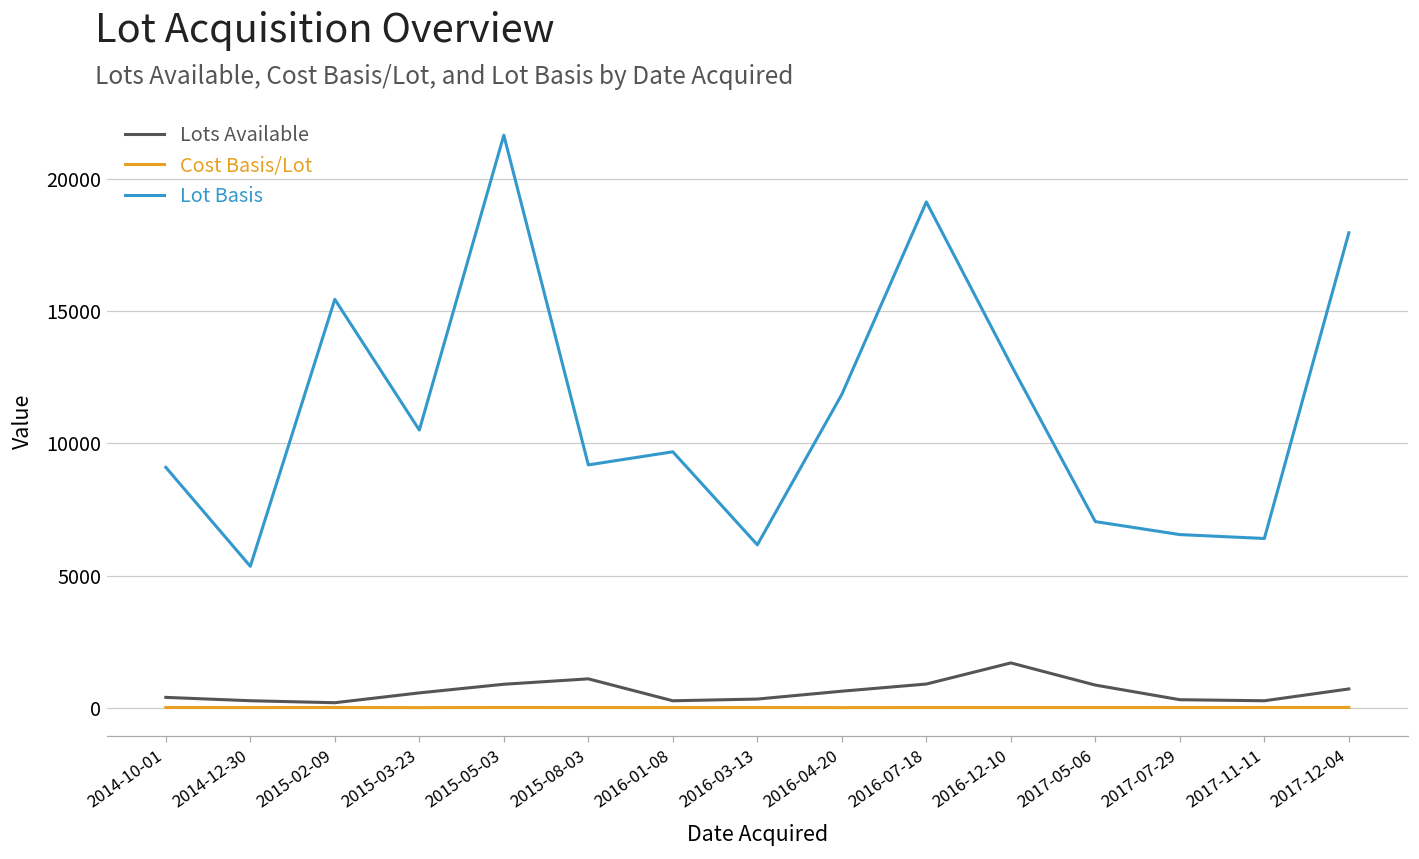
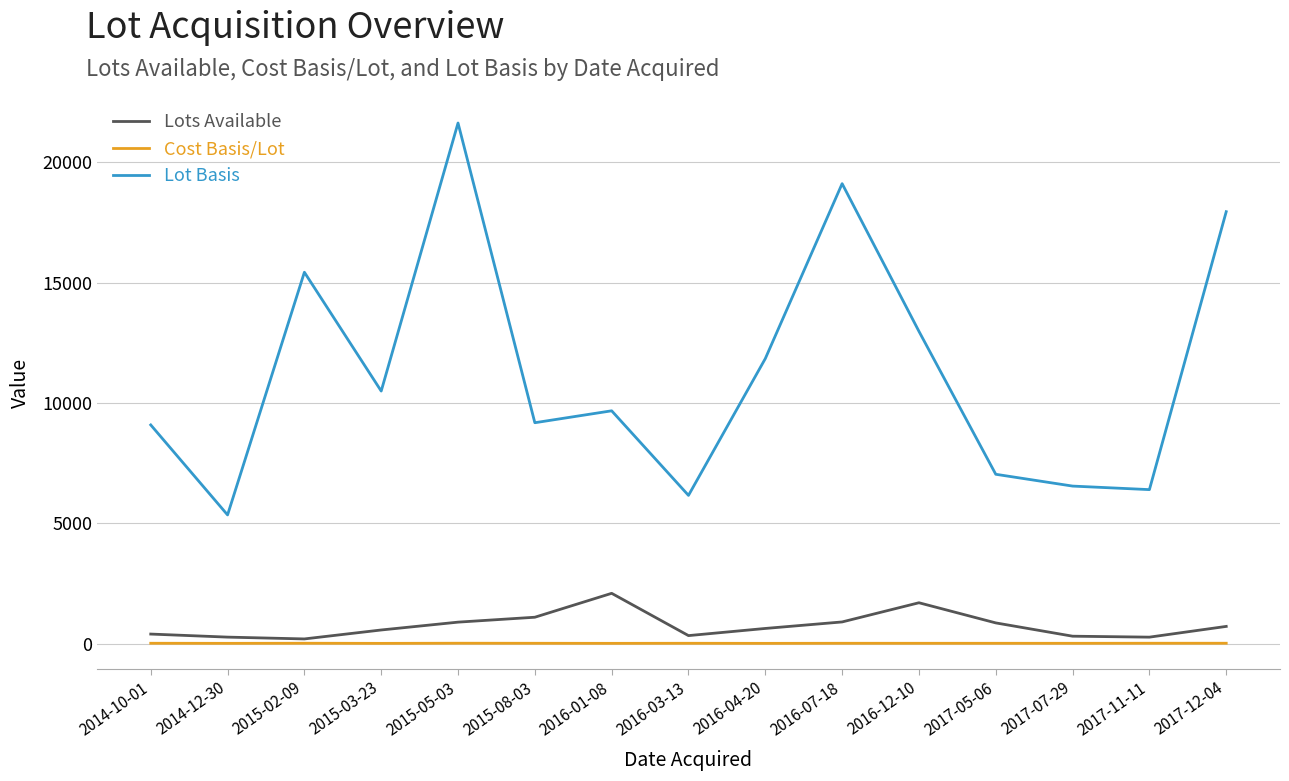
Lots Available, 2016-01-08: 300 -> 2100
